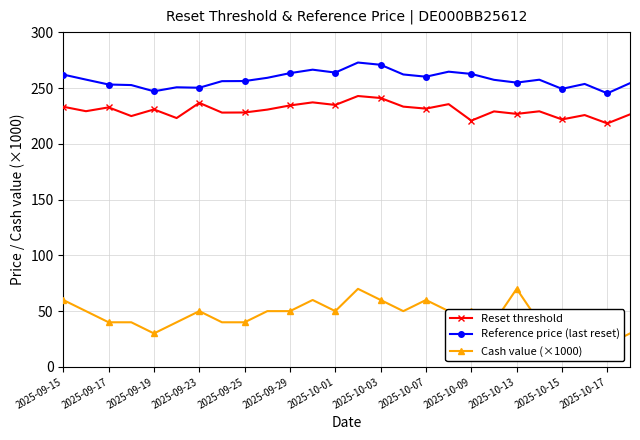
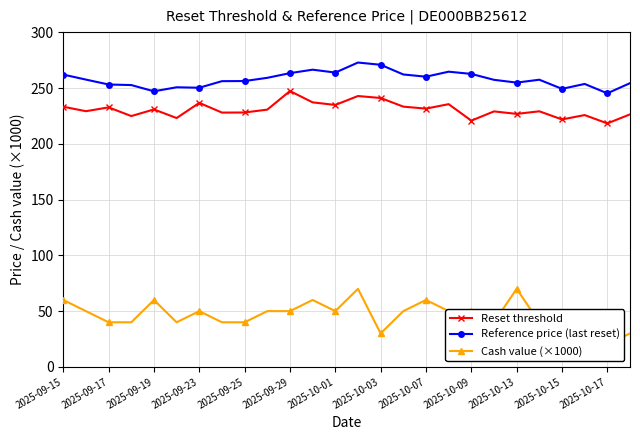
Cash value (×1000), 2025-09-19: 30 -> 60
Reset threshold, 2025-09-29: 235 -> 247
Cash value (×1000), 2025-10-03: 60 -> 30
